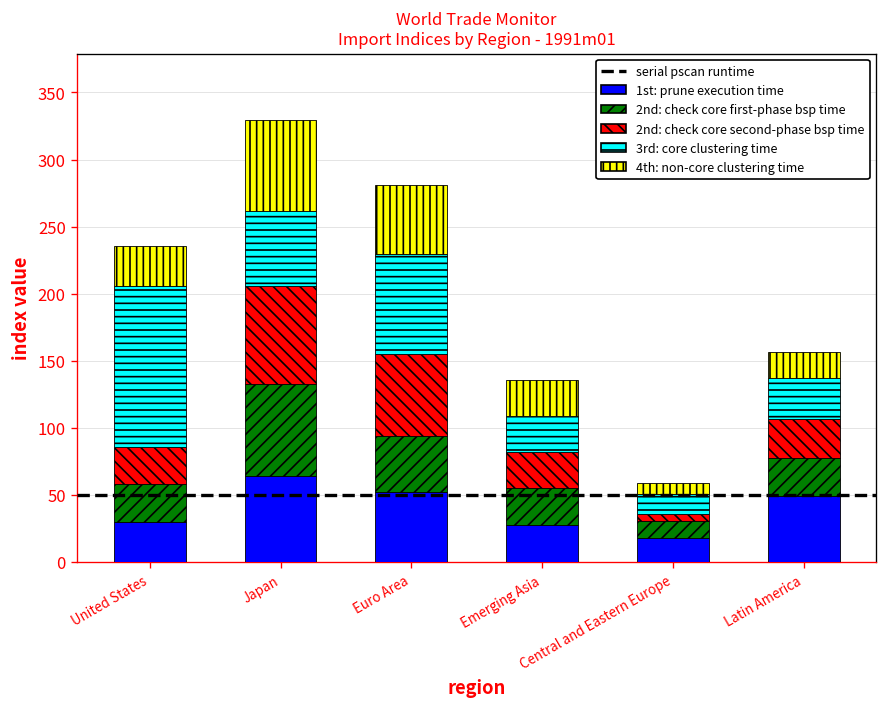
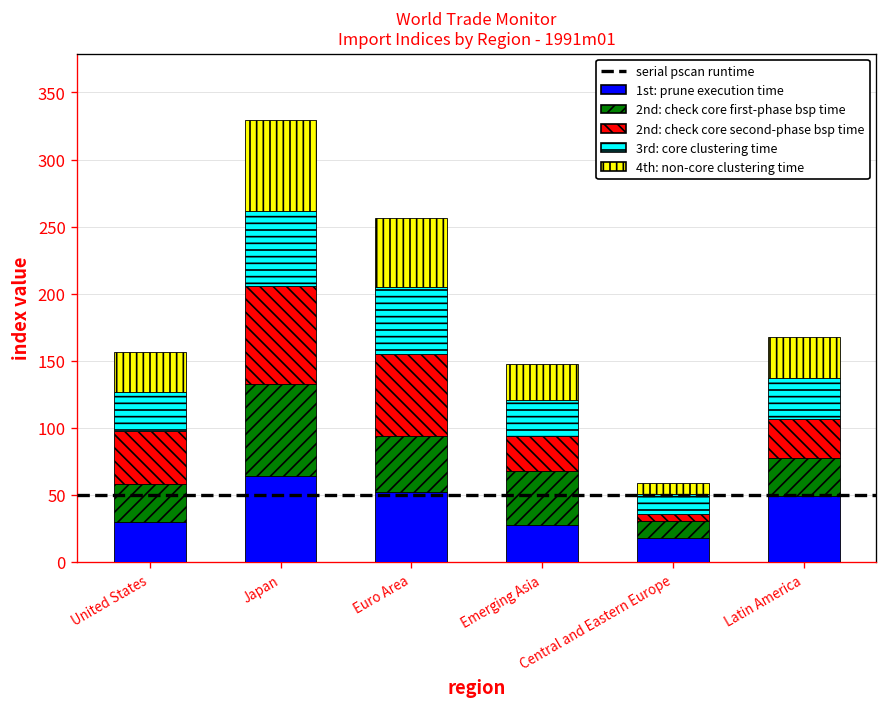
2nd: check core second-phase bsp time, United States: 28 -> 40
3rd: core clustering time, United States: 120 -> 29
3rd: core clustering time, Euro Area: 75 -> 50
2nd: check core first-phase bsp time, Emerging Asia: 28 -> 40
4th: non-core clustering time, Latin America: 20 -> 31
